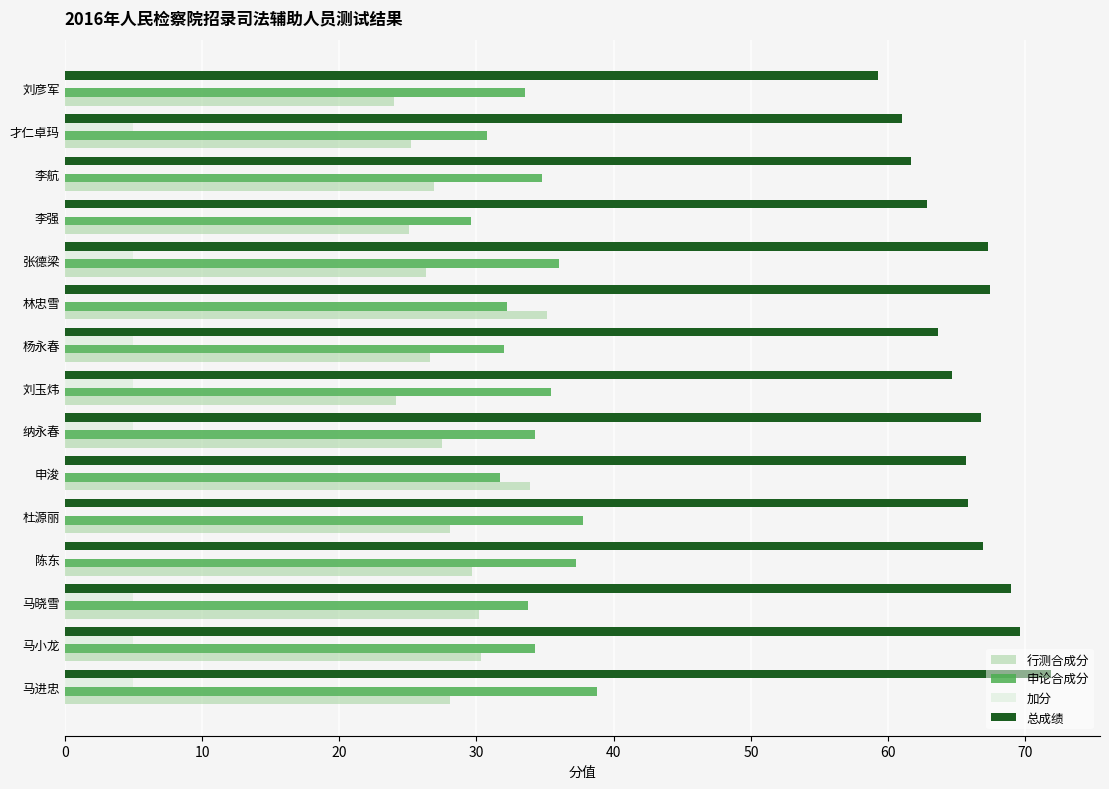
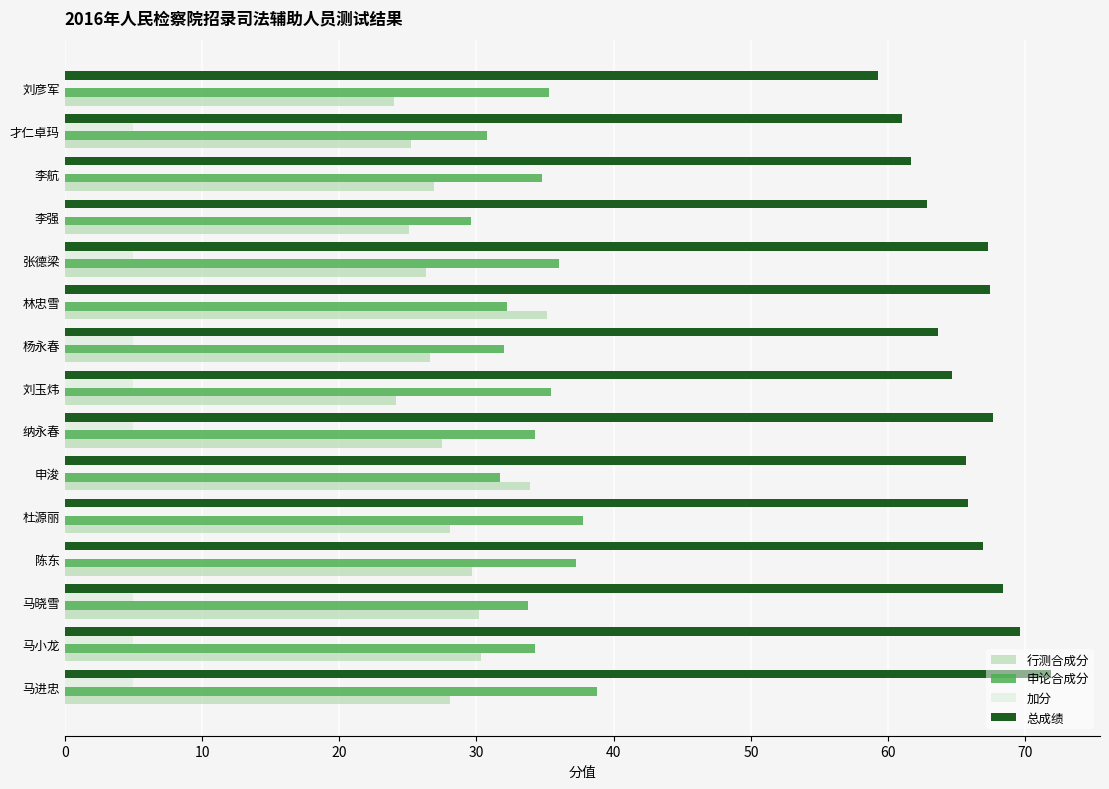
申论合成分, 刘彦军: 33.5 -> 35.3
总成绩, 纳永春: 66.8 -> 67.6
总成绩, 马晓雪: 69.0 -> 68.4
